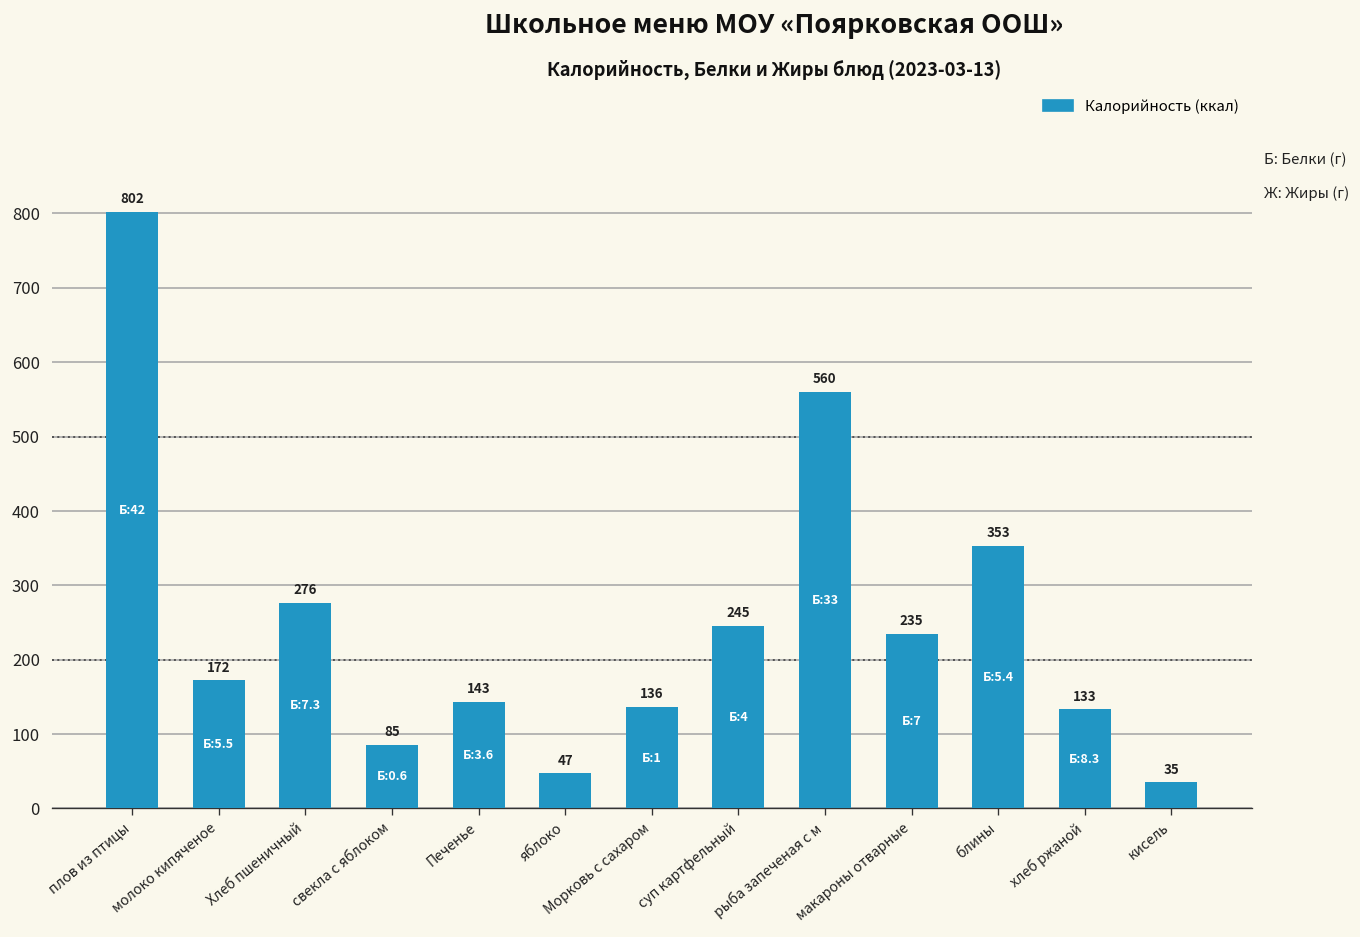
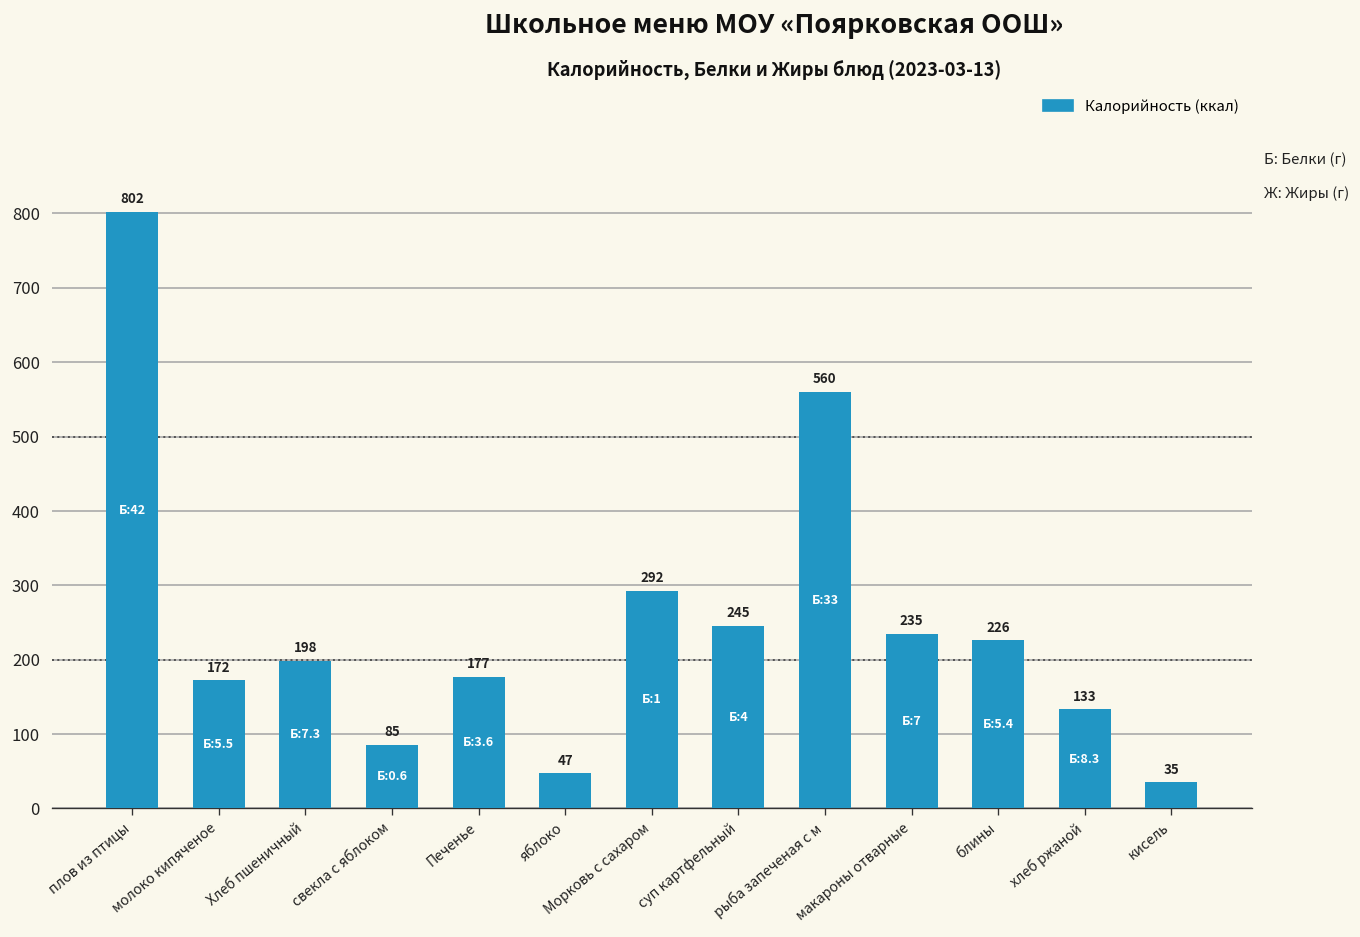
Хлеб пшеничный: 276 -> 198
Печенье: 143 -> 177
Морковь с сахаром: 136 -> 292
блины: 353 -> 226
